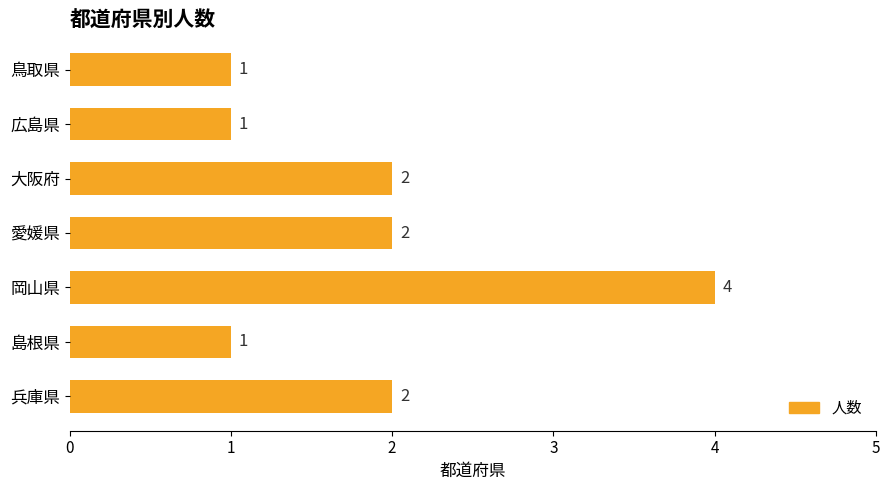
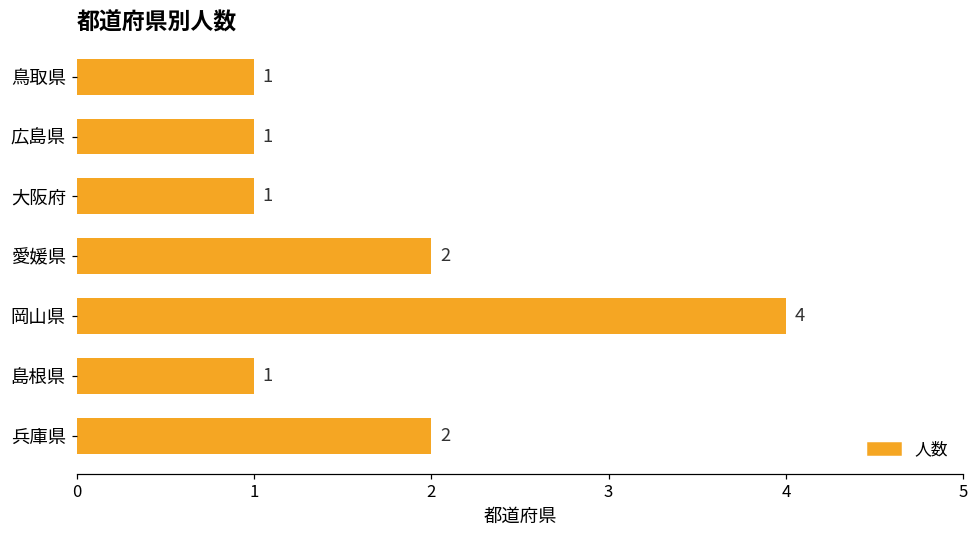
大阪府: 2 -> 1
